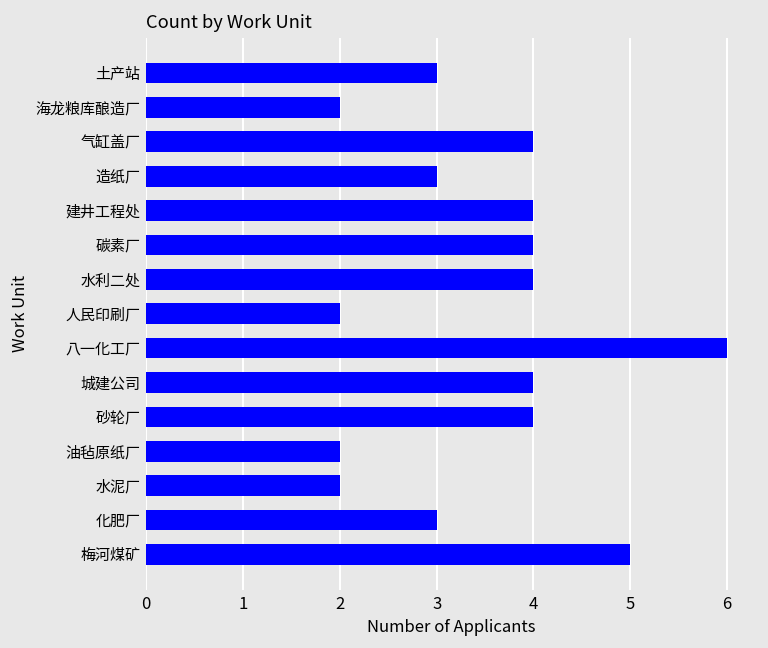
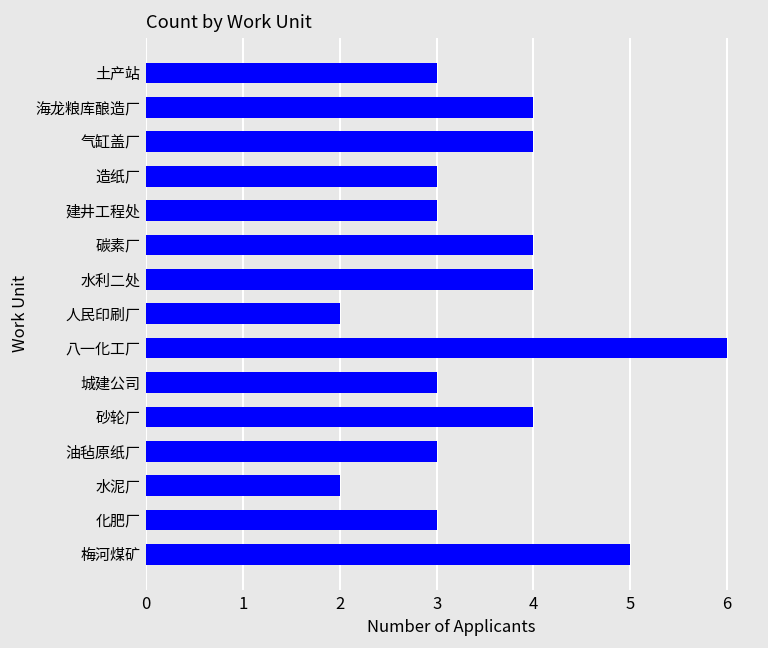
海龙粮库酿造厂: 2 -> 4
建井工程处: 4 -> 3
城建公司: 4 -> 3
油毡原纸厂: 2 -> 3
